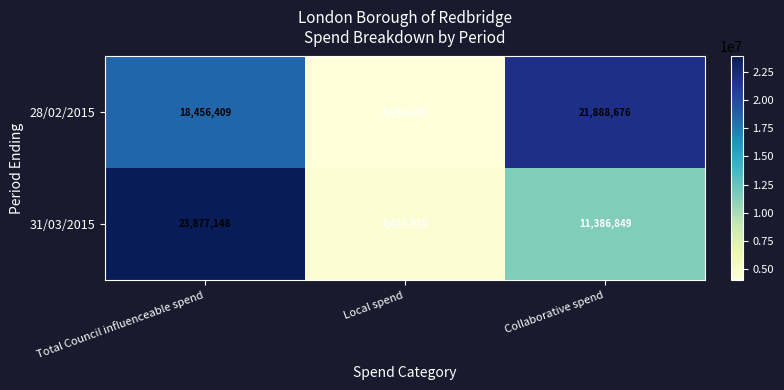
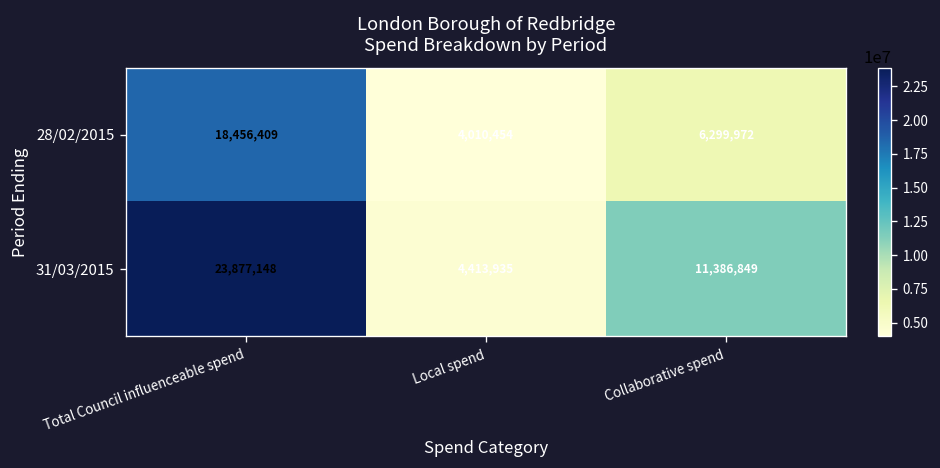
28/02/2015, Collaborative spend: 21,888,676 -> 6,299,972
